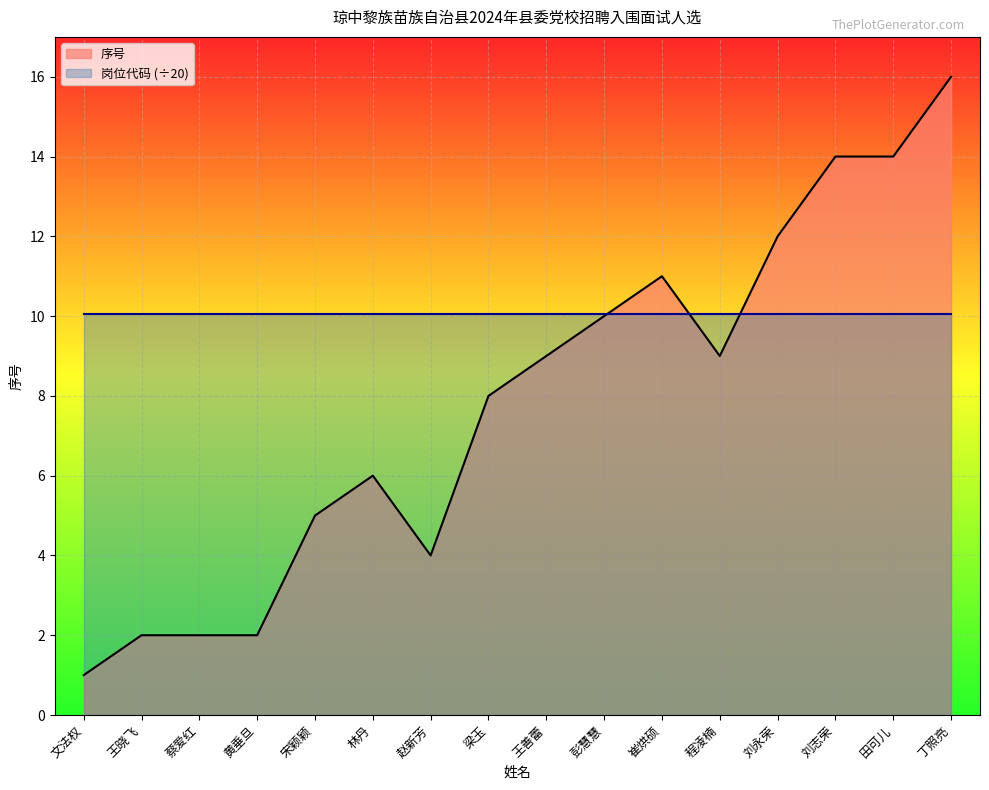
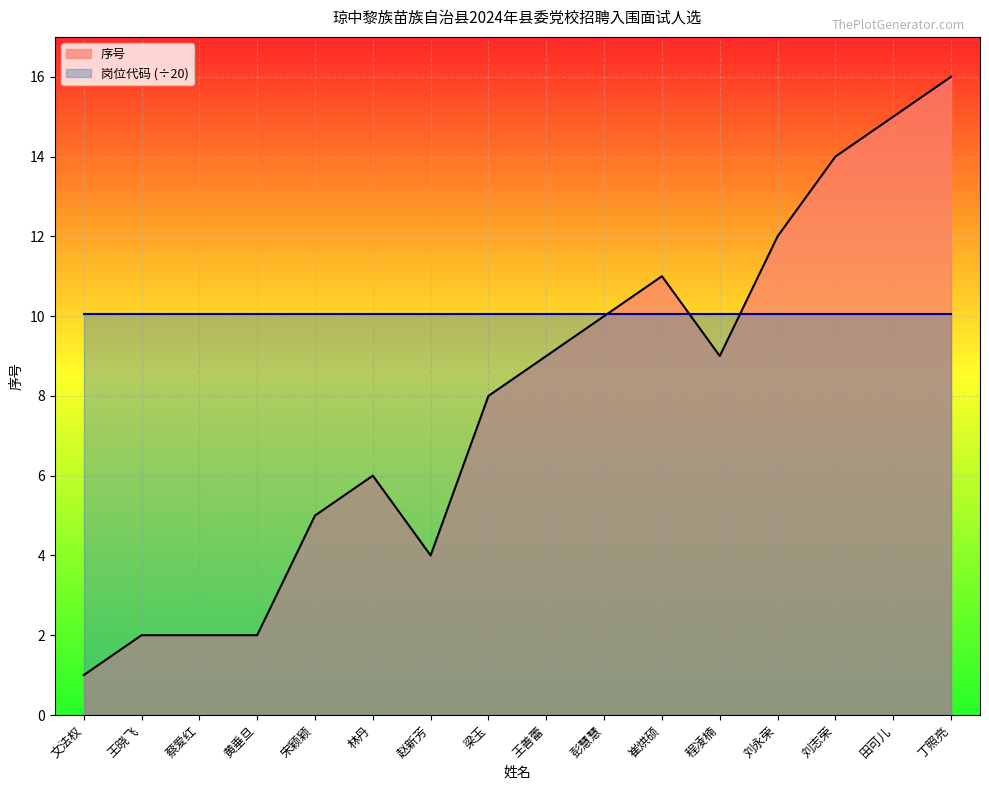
序号, 田可儿: 14 -> 15
